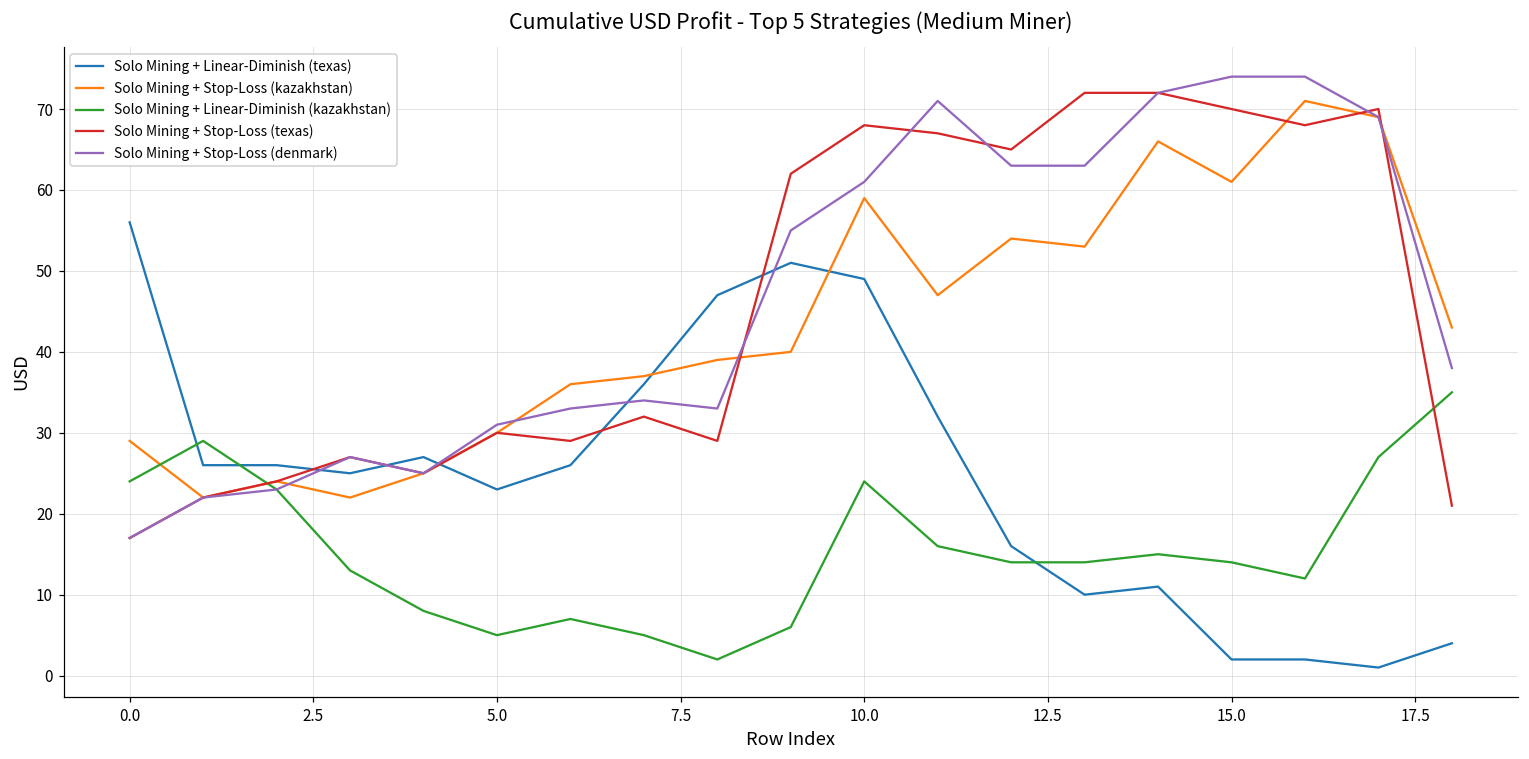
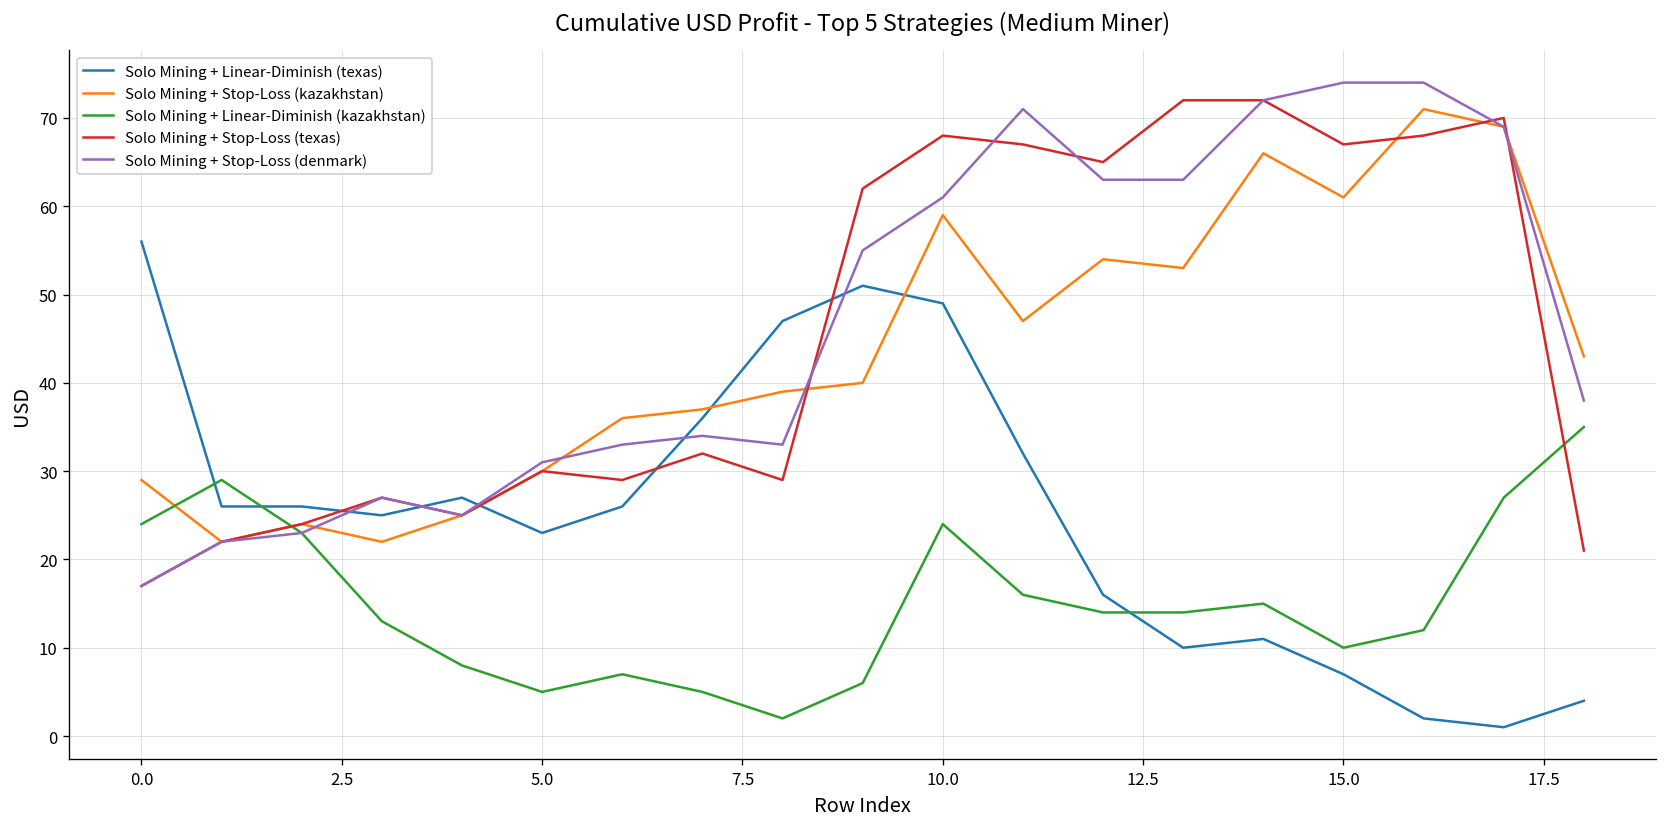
Solo Mining + Linear-Diminish (texas), 15.0: 2 -> 7
Solo Mining + Linear-Diminish (kazakhstan), 15.0: 14 -> 10
Solo Mining + Stop-Loss (texas), 15.0: 70 -> 67
